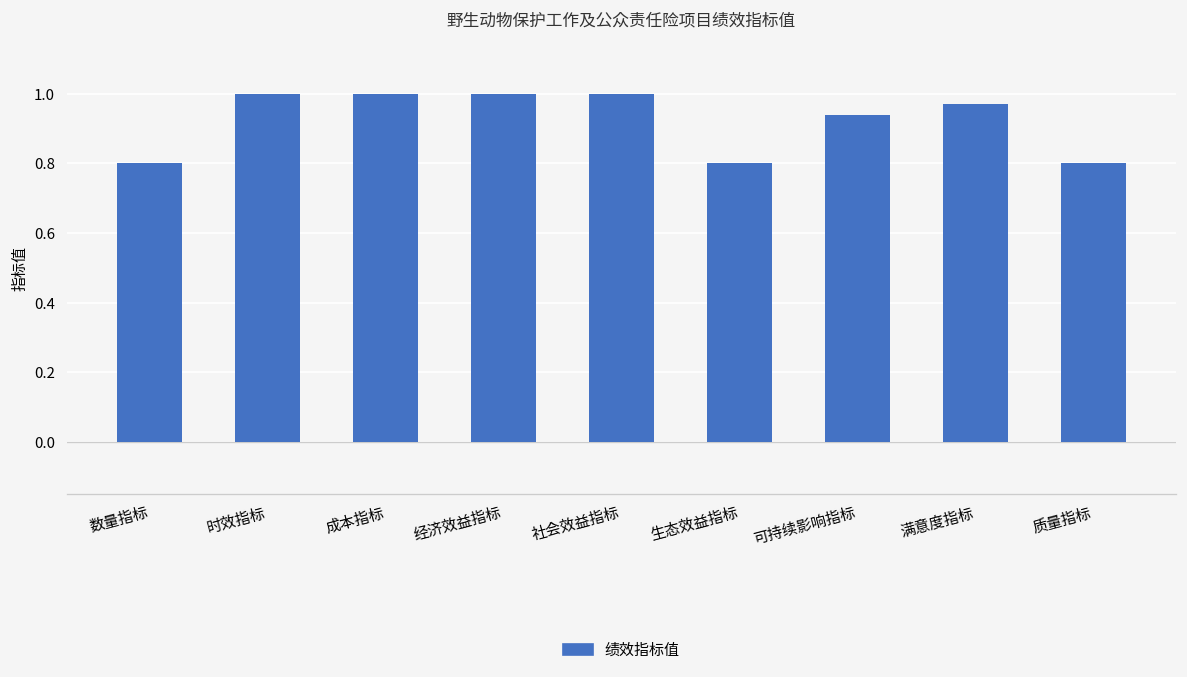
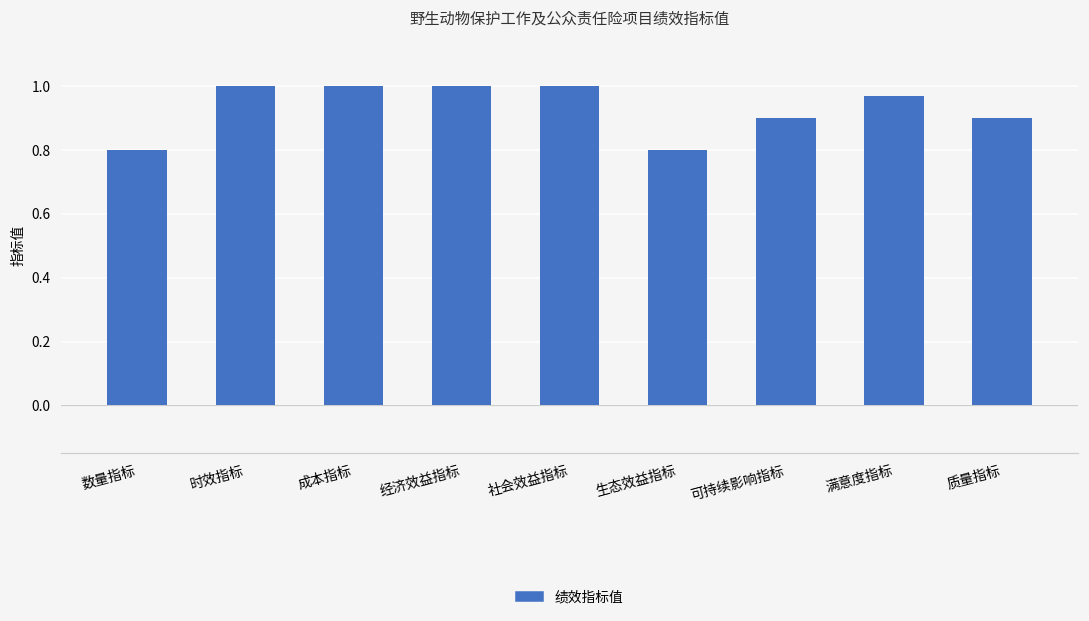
可持续影响指标: 0.94 -> 0.90
质量指标: 0.8 -> 0.9
